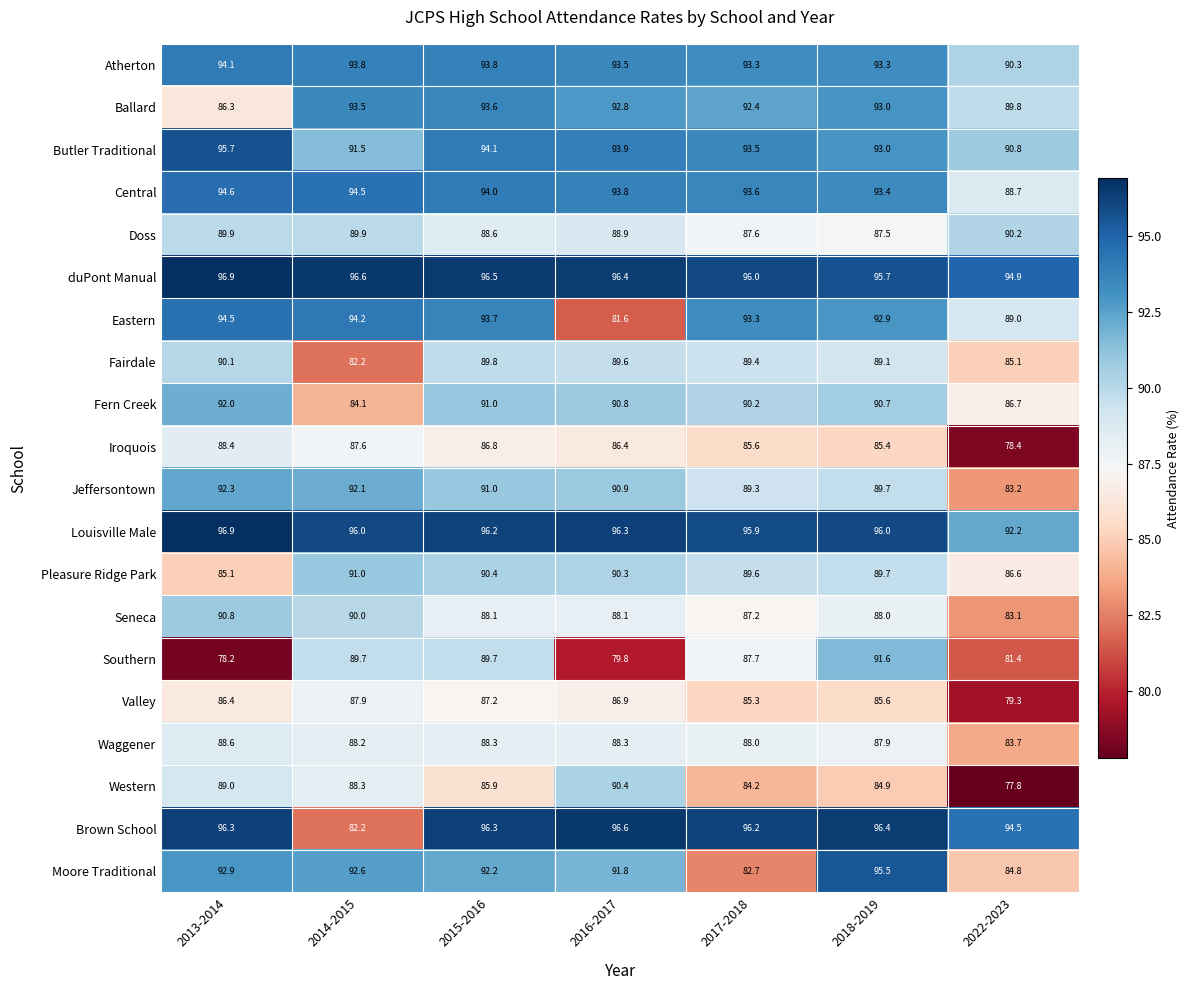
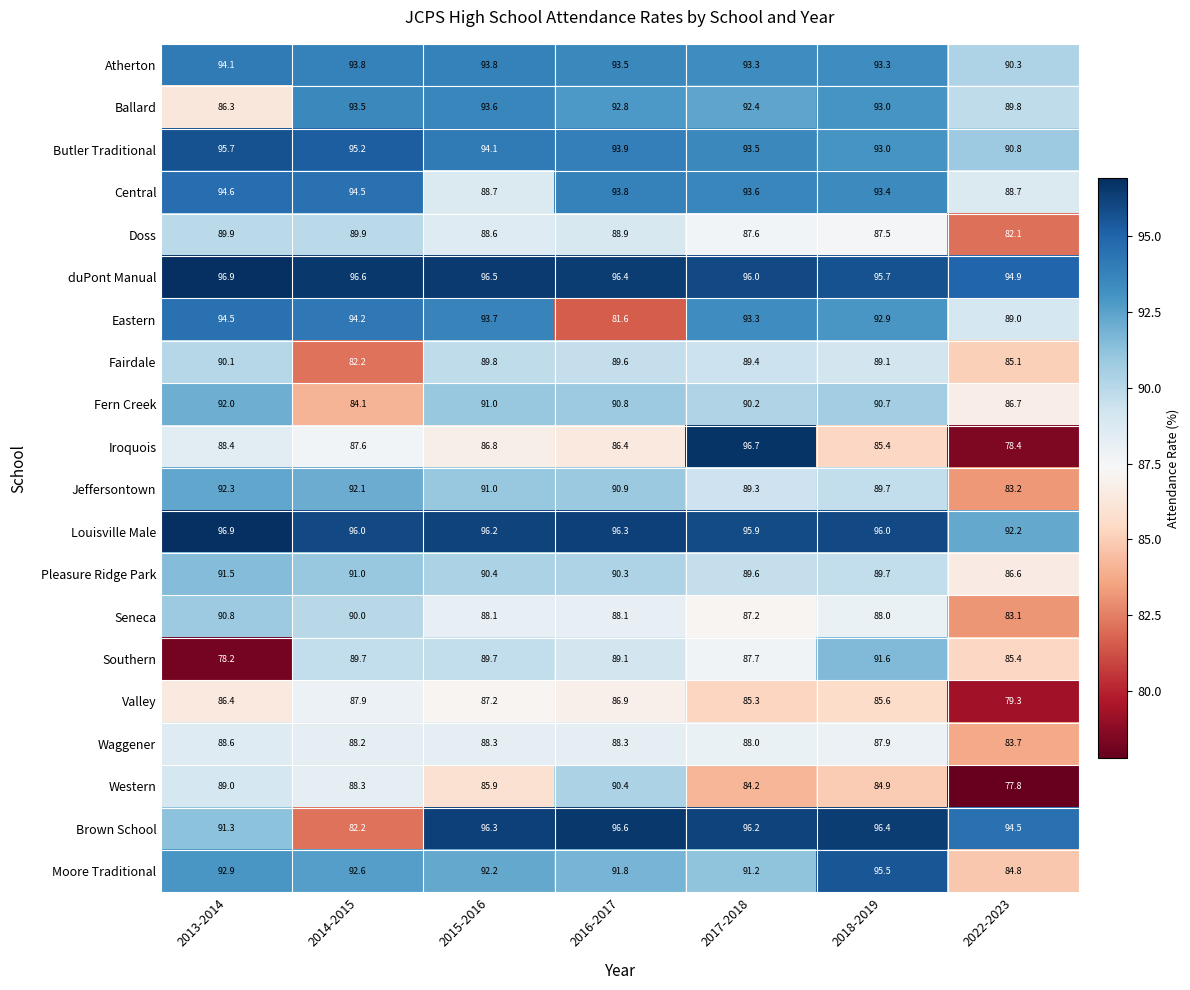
Butler Traditional, 2014-2015: 91.5 -> 95.2
Central, 2015-2016: 94.0 -> 88.7
Doss, 2022-2023: 90.2 -> 82.1
Iroquois, 2017-2018: 85.6 -> 96.7
Pleasure Ridge Park, 2013-2014: 85.1 -> 91.5
Southern, 2016-2017: 79.8 -> 89.1
Southern, 2022-2023: 81.4 -> 85.4
Brown School, 2013-2014: 96.3 -> 91.3
Moore Traditional, 2017-2018: 82.7 -> 91.2
